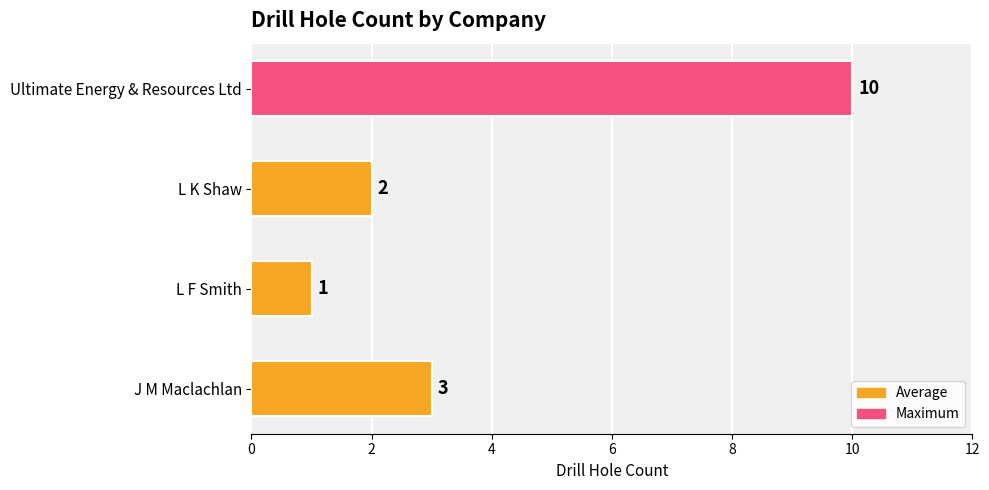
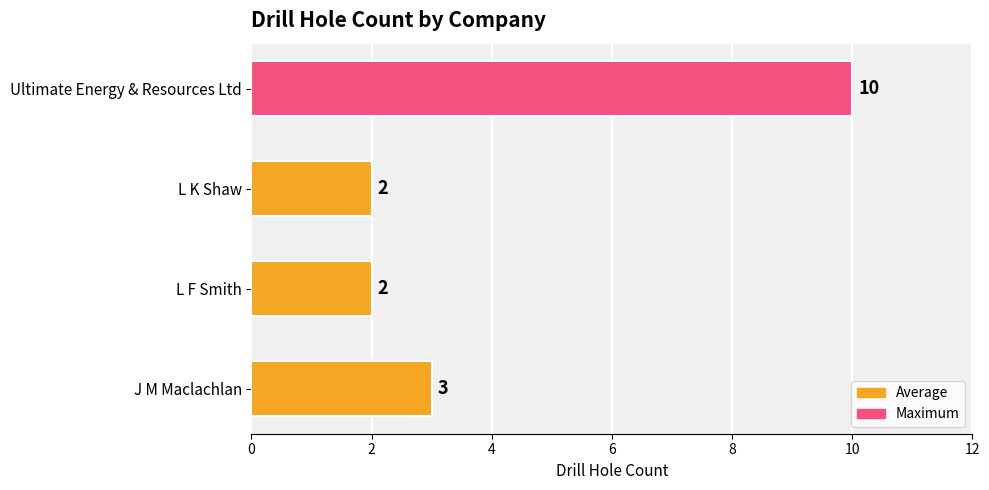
L F Smith: 1 -> 2
